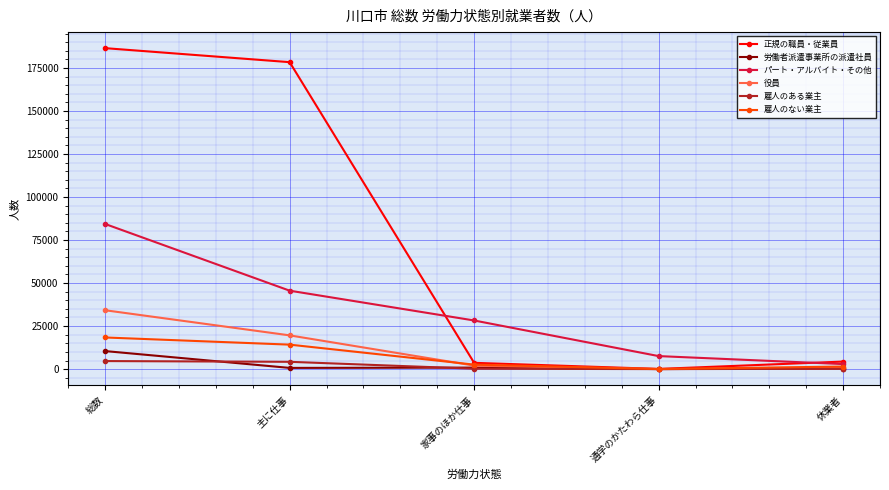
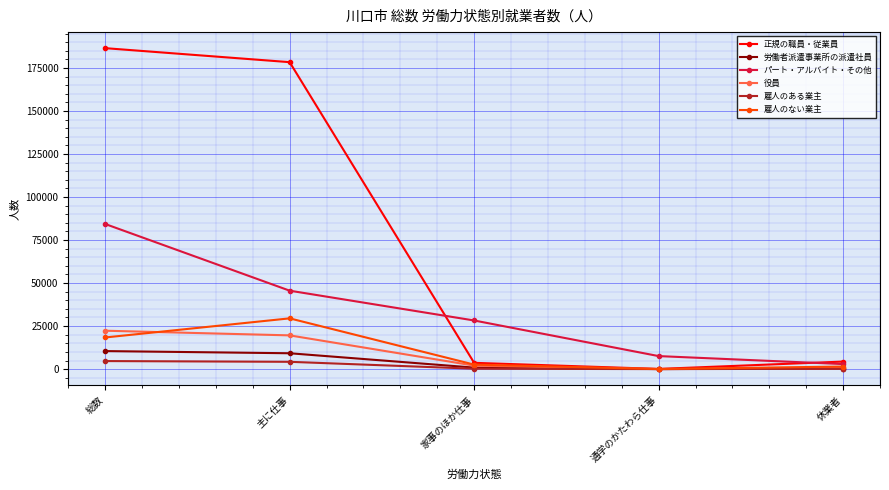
役員, 総数: 34000 -> 22000
労働者派遣事業所の派遣社員, 主に仕事: 1000 -> 9000
雇人のない業主, 主に仕事: 14000 -> 30000
